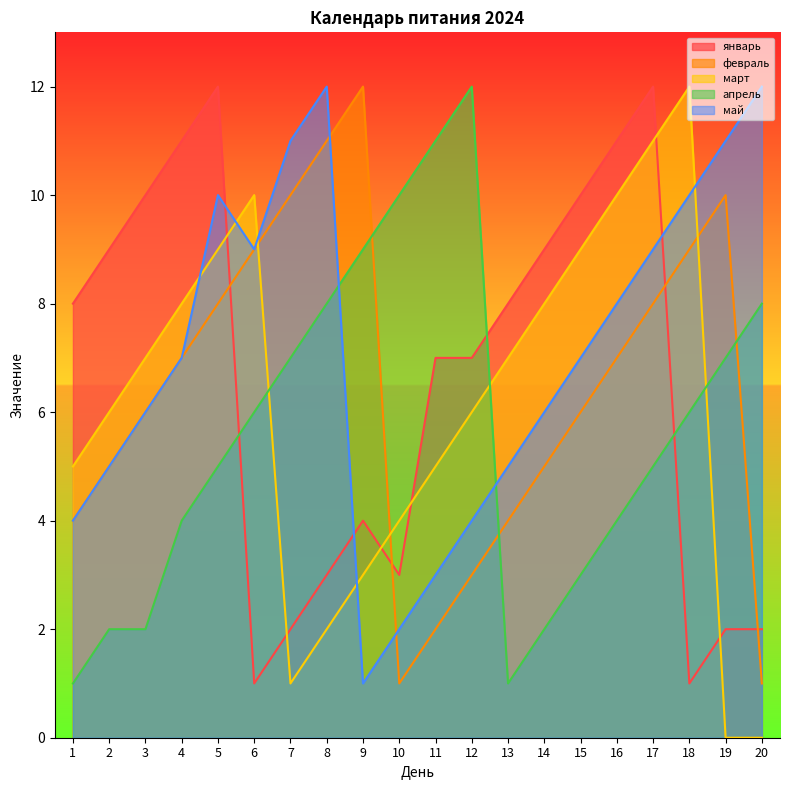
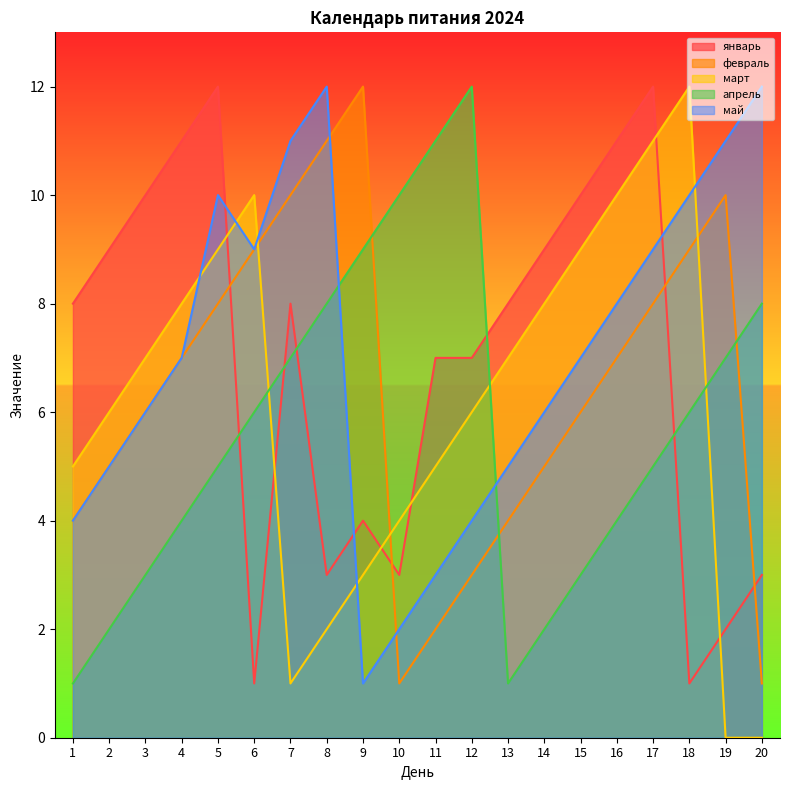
апрель, 3: 2 -> 3
январь, 7: 2 -> 8
январь, 20: 2 -> 3
